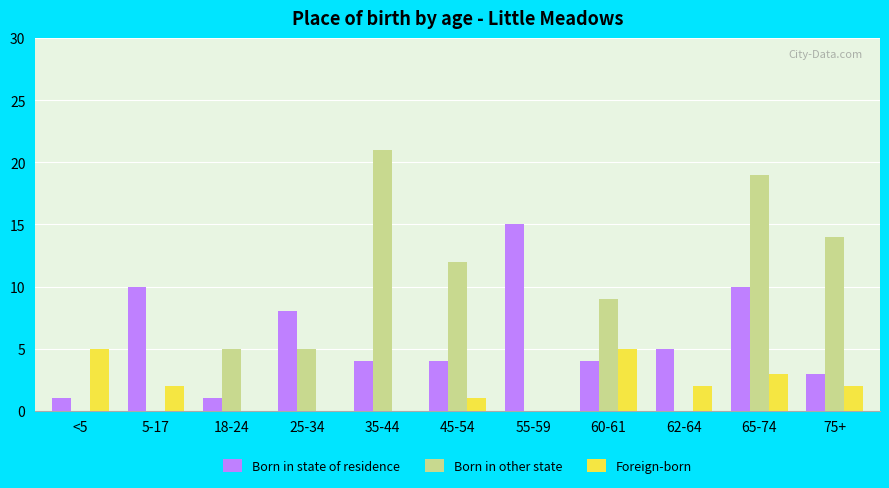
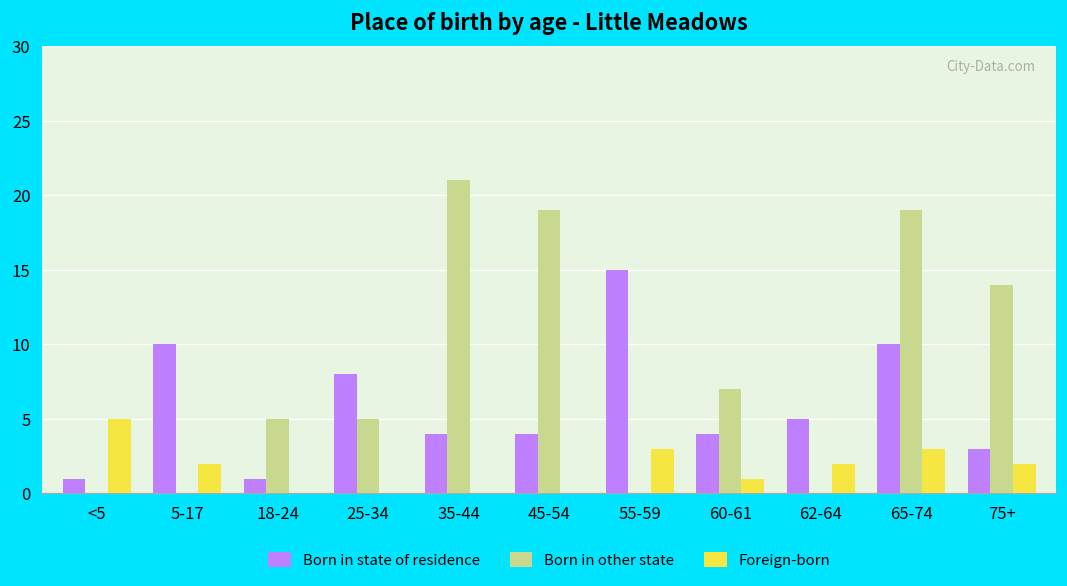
Born in other state, 45-54: 12 -> 19
Foreign-born, 45-54: 1 -> 0
Foreign-born, 55-59: 0 -> 3
Born in other state, 60-61: 9 -> 7
Foreign-born, 60-61: 5 -> 1
